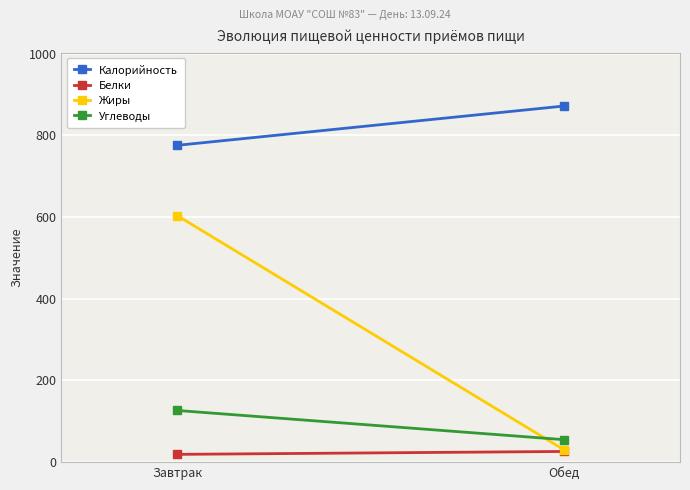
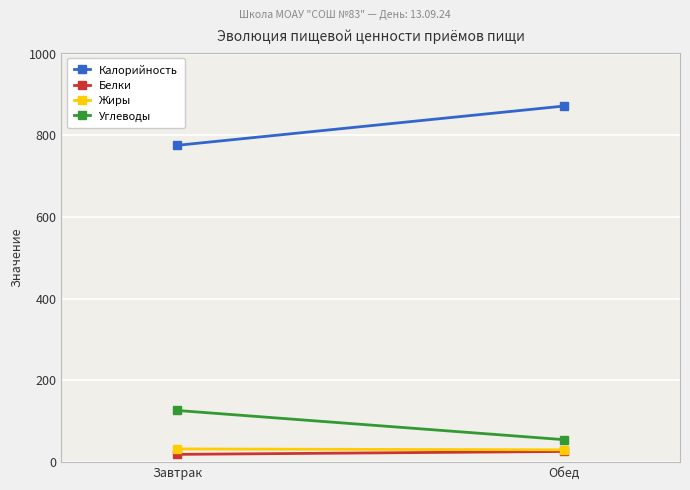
Жиры, Завтрак: 600 -> 30
